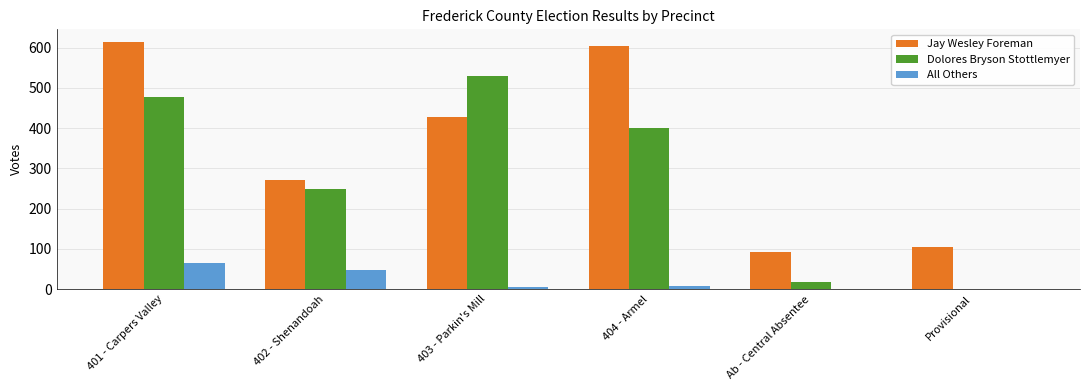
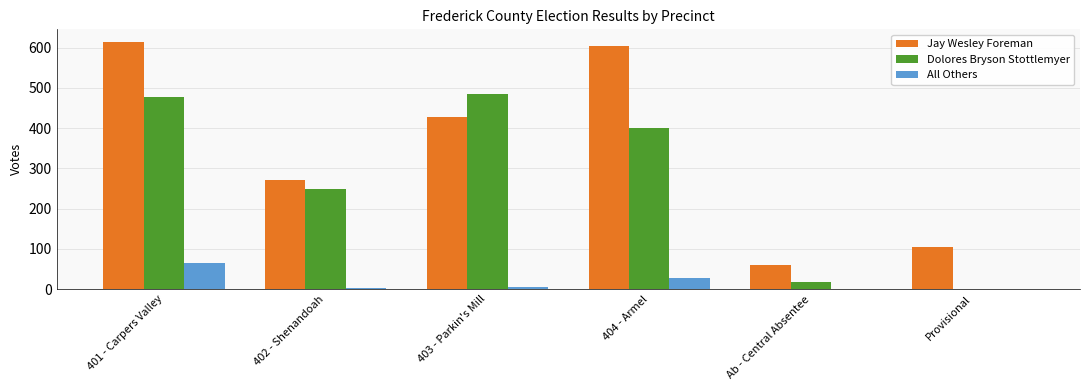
All Others, 402 - Shenandoah: 50 -> 0
Dolores Bryson Stottlemyer, 403 - Parkin's Mill: 530 -> 490
All Others, 404 - Armel: 10 -> 30
Jay Wesley Foreman, Ab - Central Absentee: 90 -> 60
